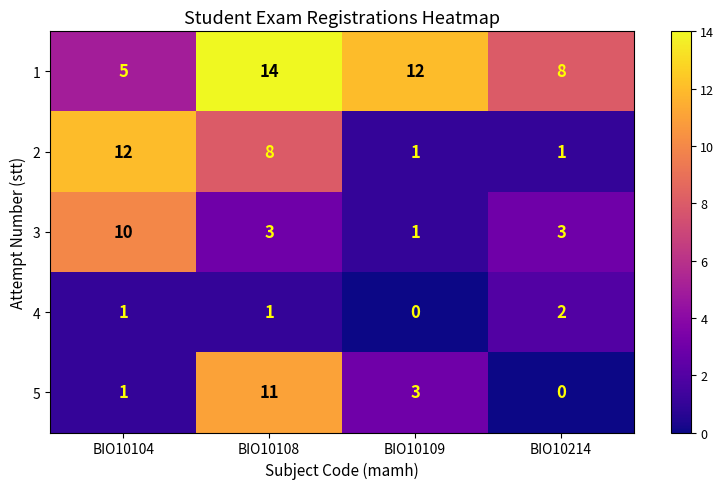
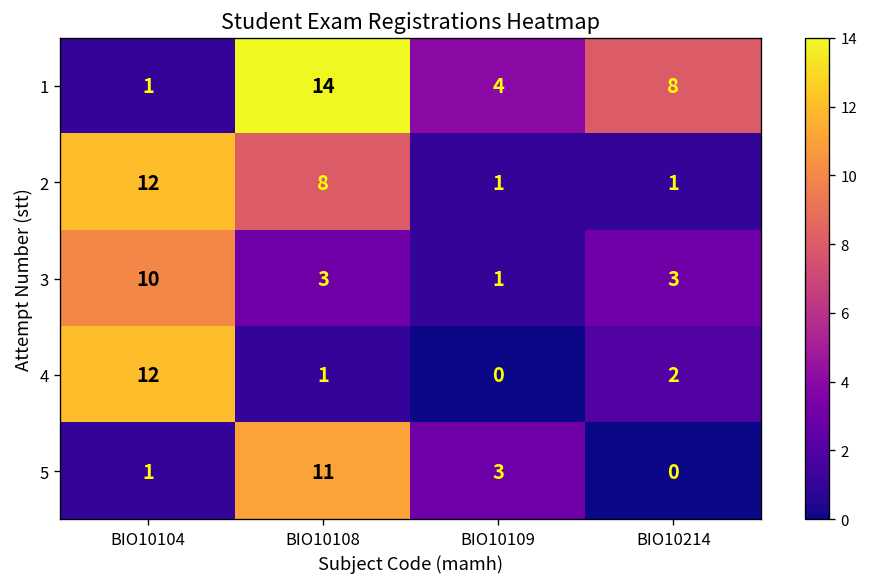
1, BIO10104: 5 -> 1
1, BIO10109: 12 -> 4
4, BIO10104: 1 -> 12
